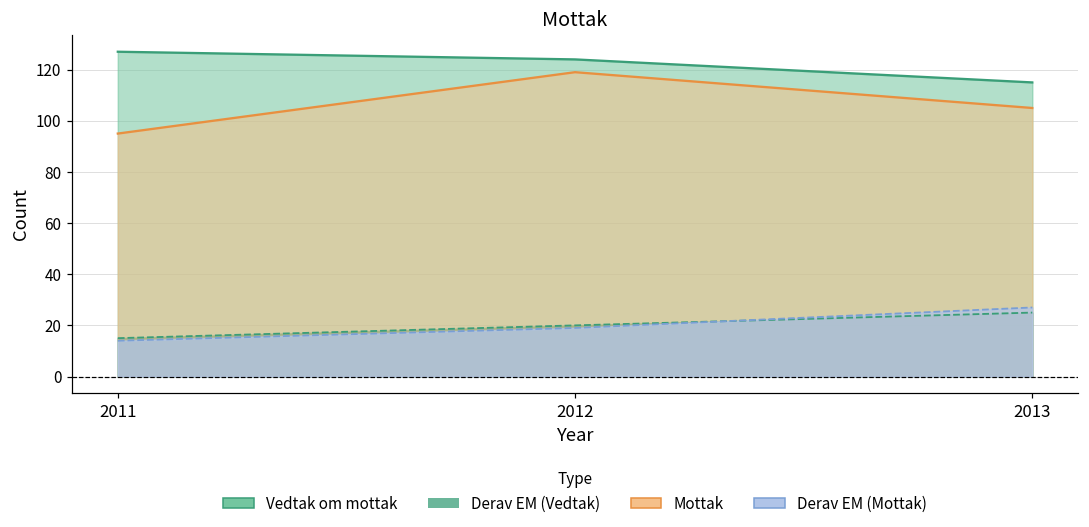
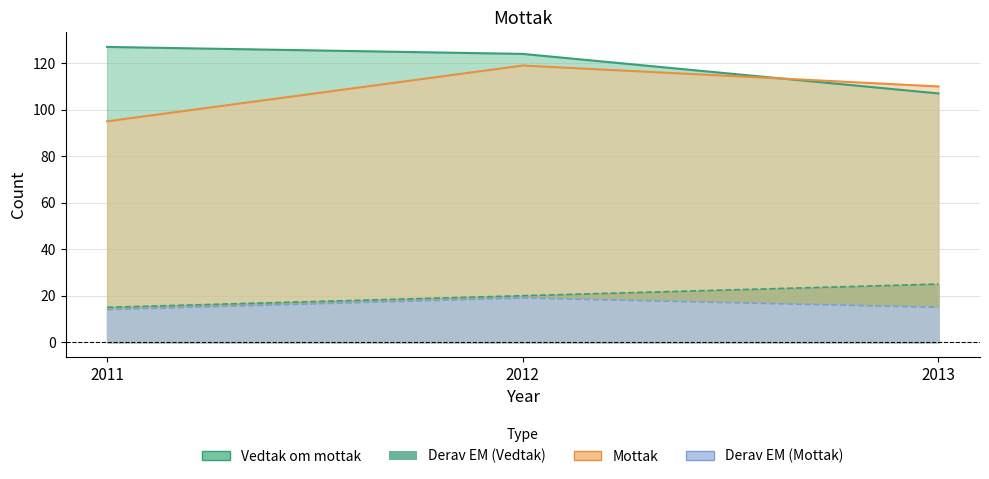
Vedtak om mottak, 2013: 115 -> 107
Mottak, 2013: 105 -> 110
Derav EM (Mottak), 2013: 27 -> 15
